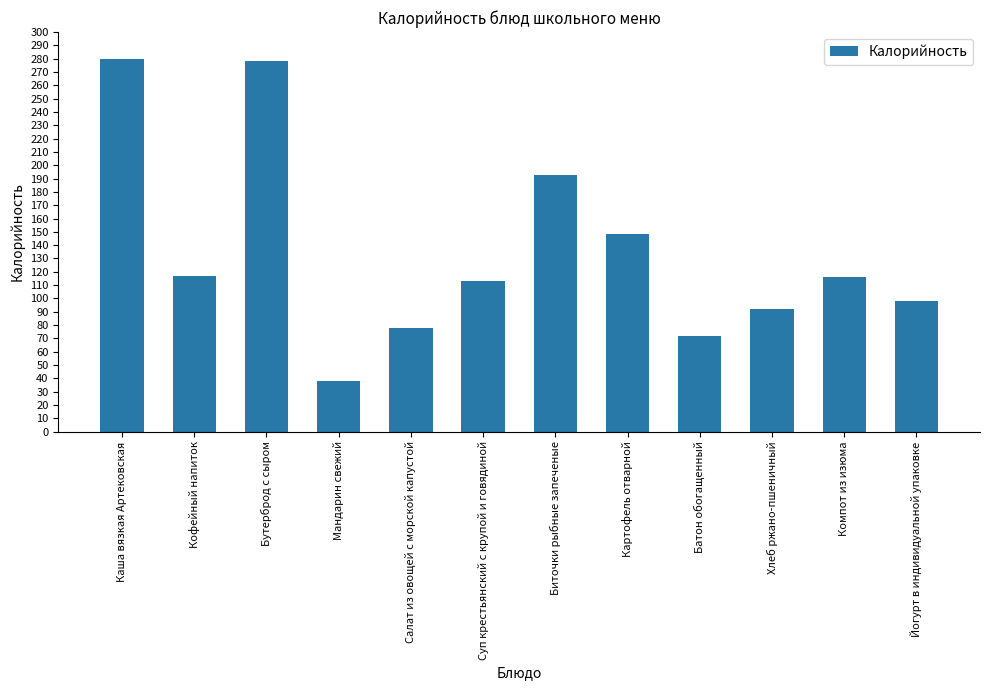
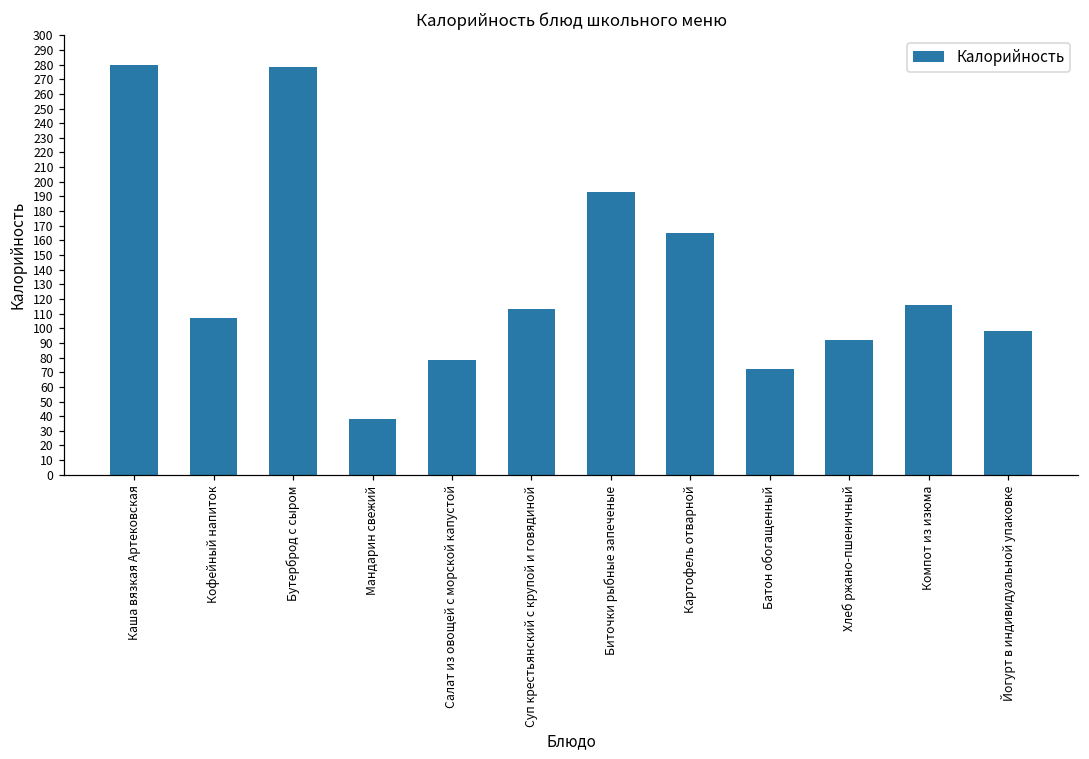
Кофейный напиток: 117 -> 107
Картофель отварной: 148 -> 165
